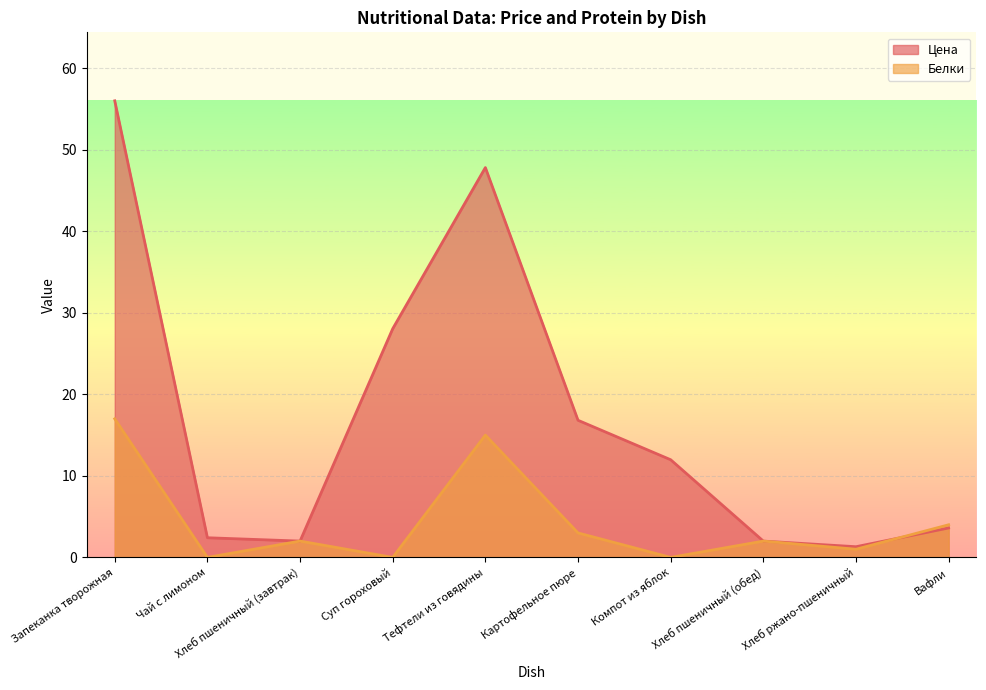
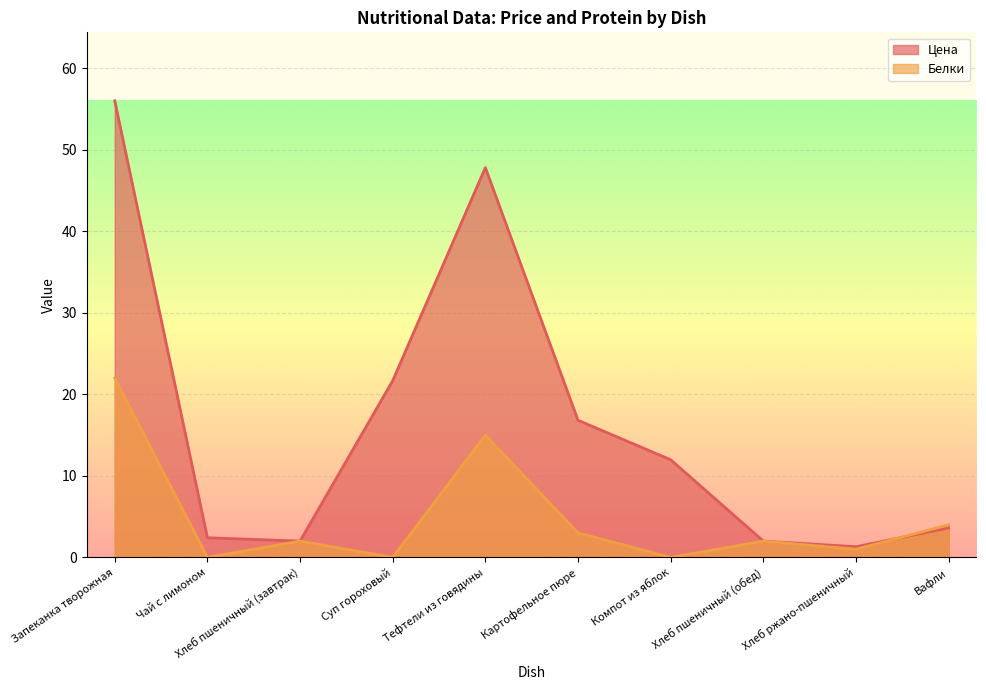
Белки, Запеканка творожная: 17 -> 22
Цена, Суп гороховый: 28 -> 22
